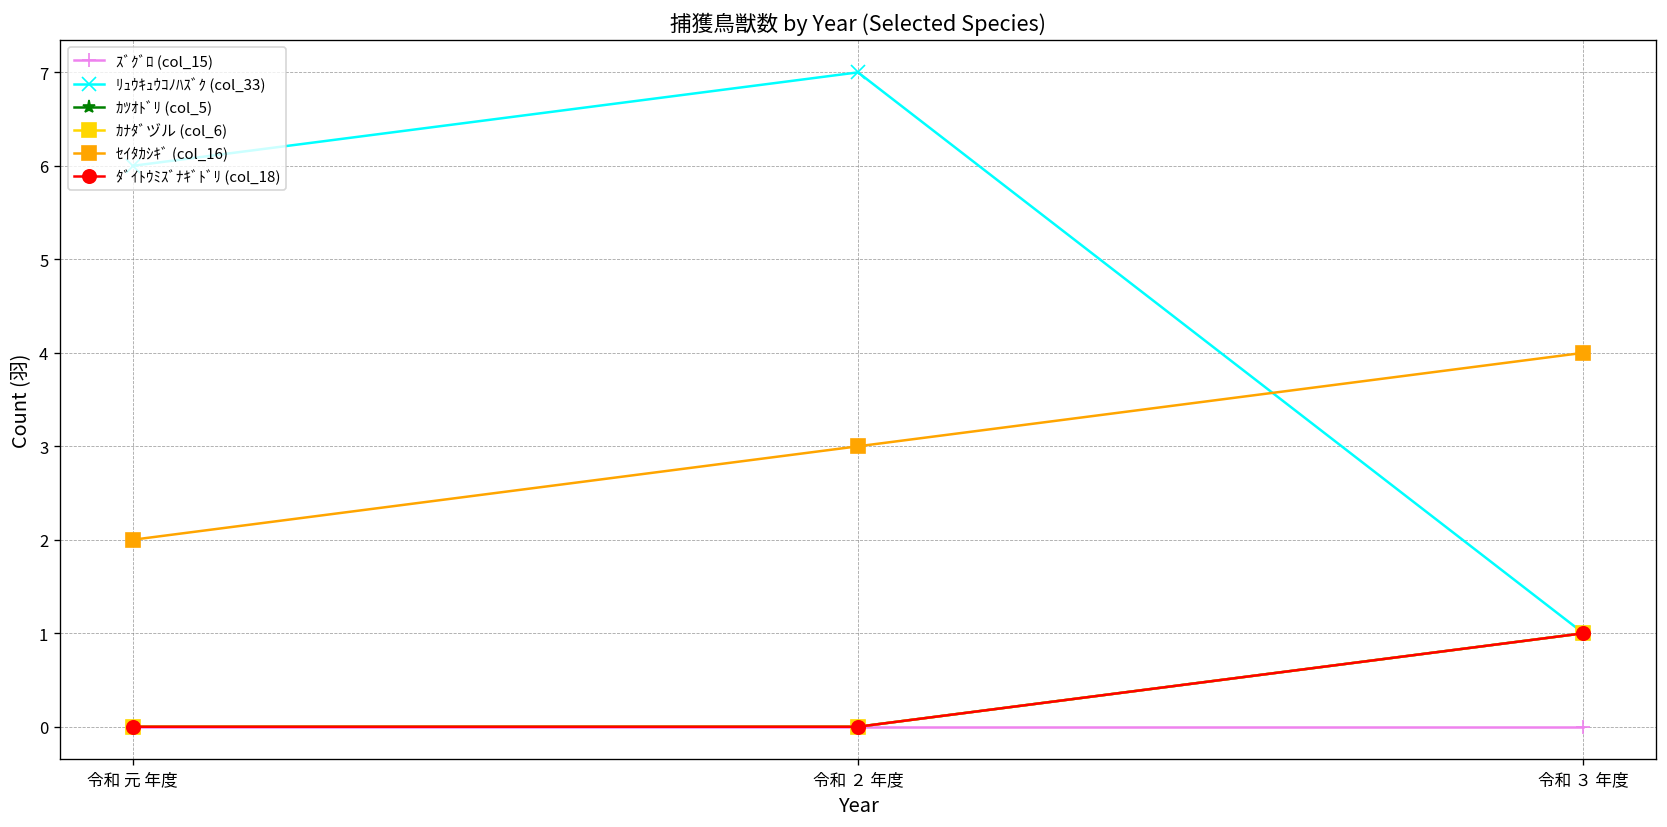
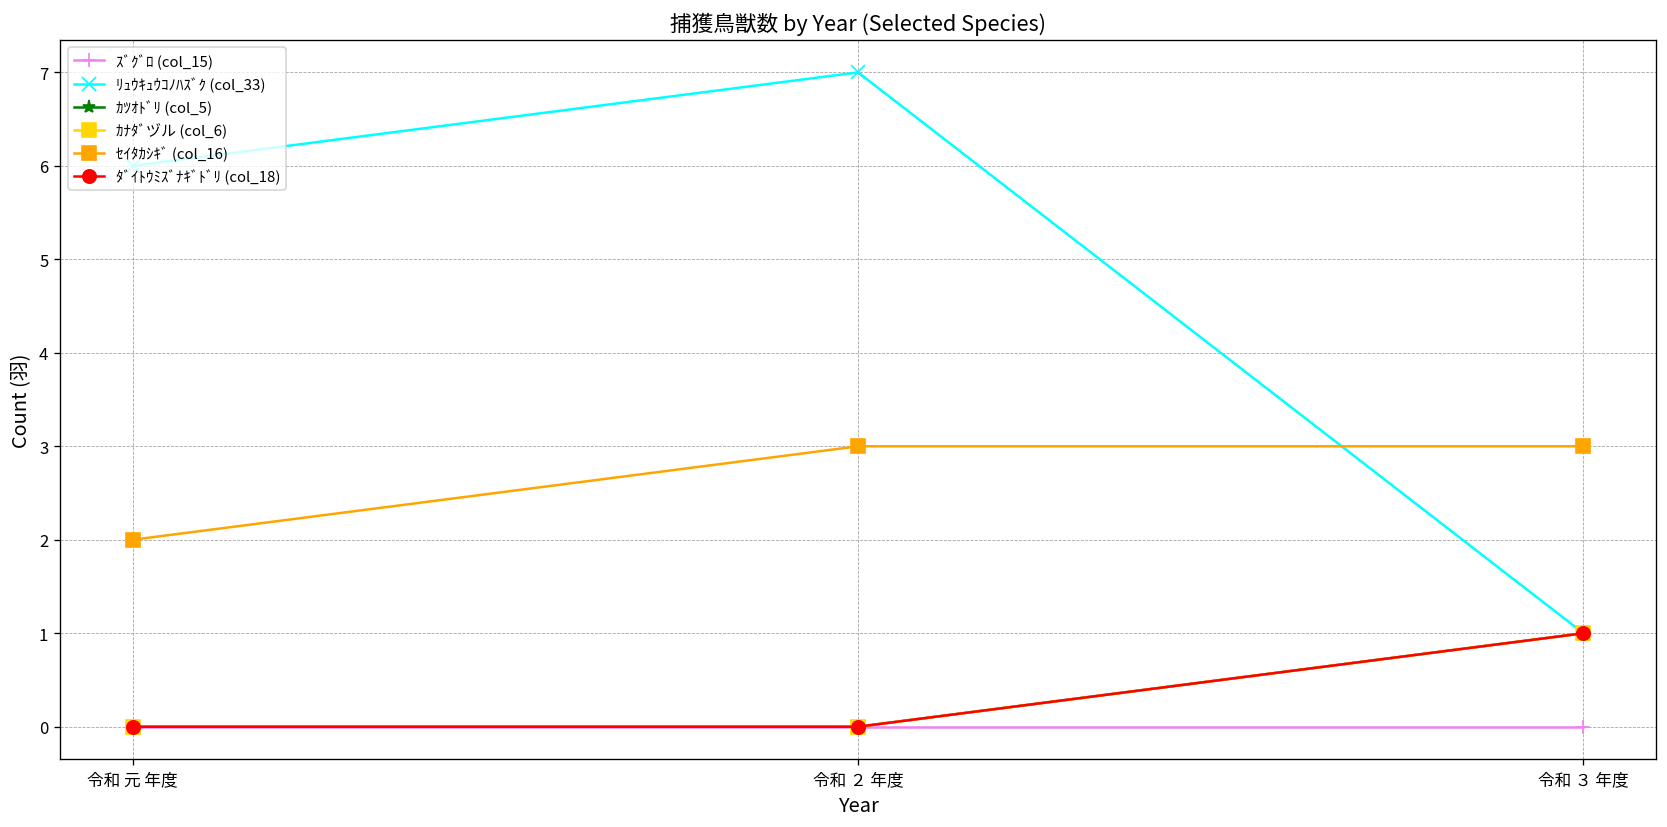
ｾｲﾀｶｼｷﾞ (col_16), 令和 ３ 年度: 4 -> 3
